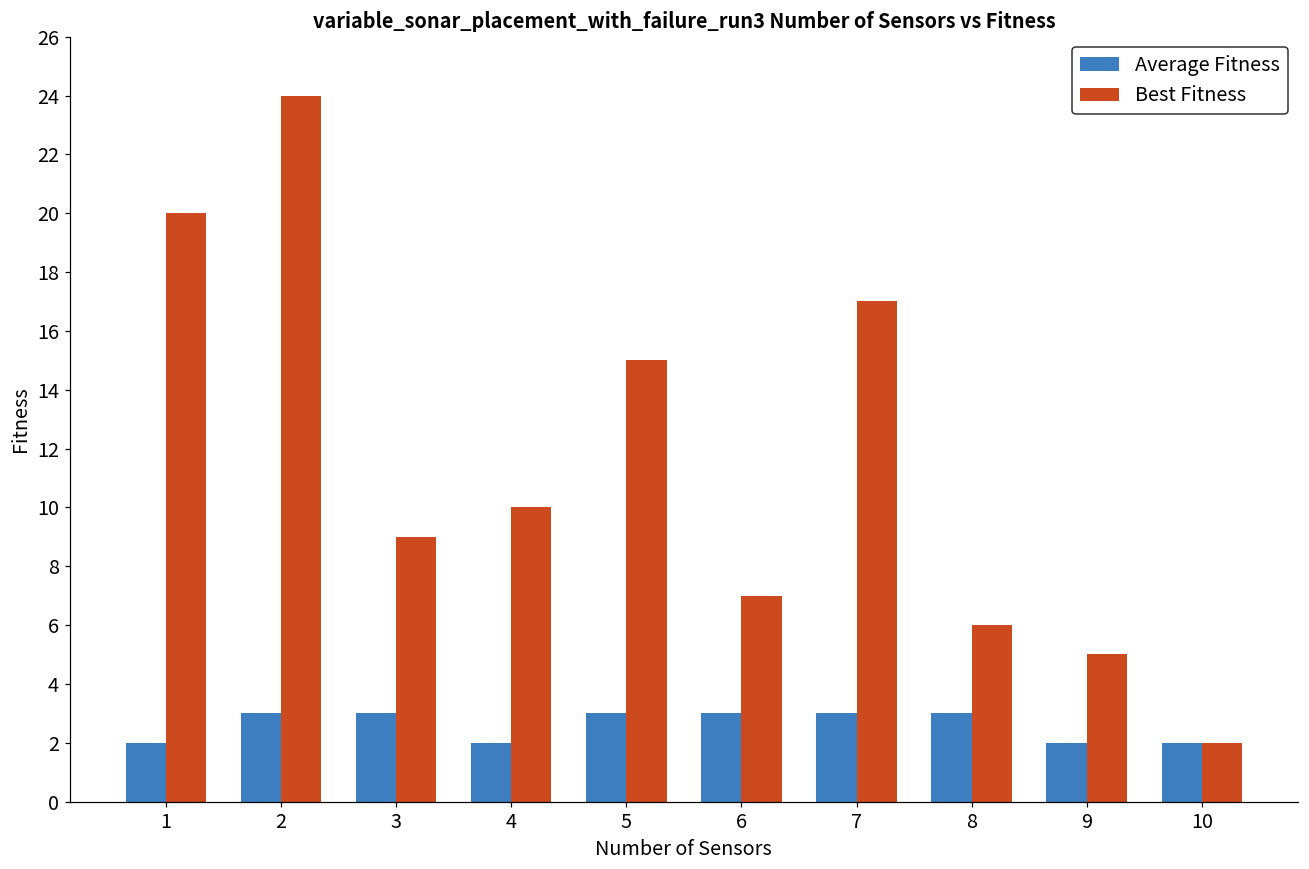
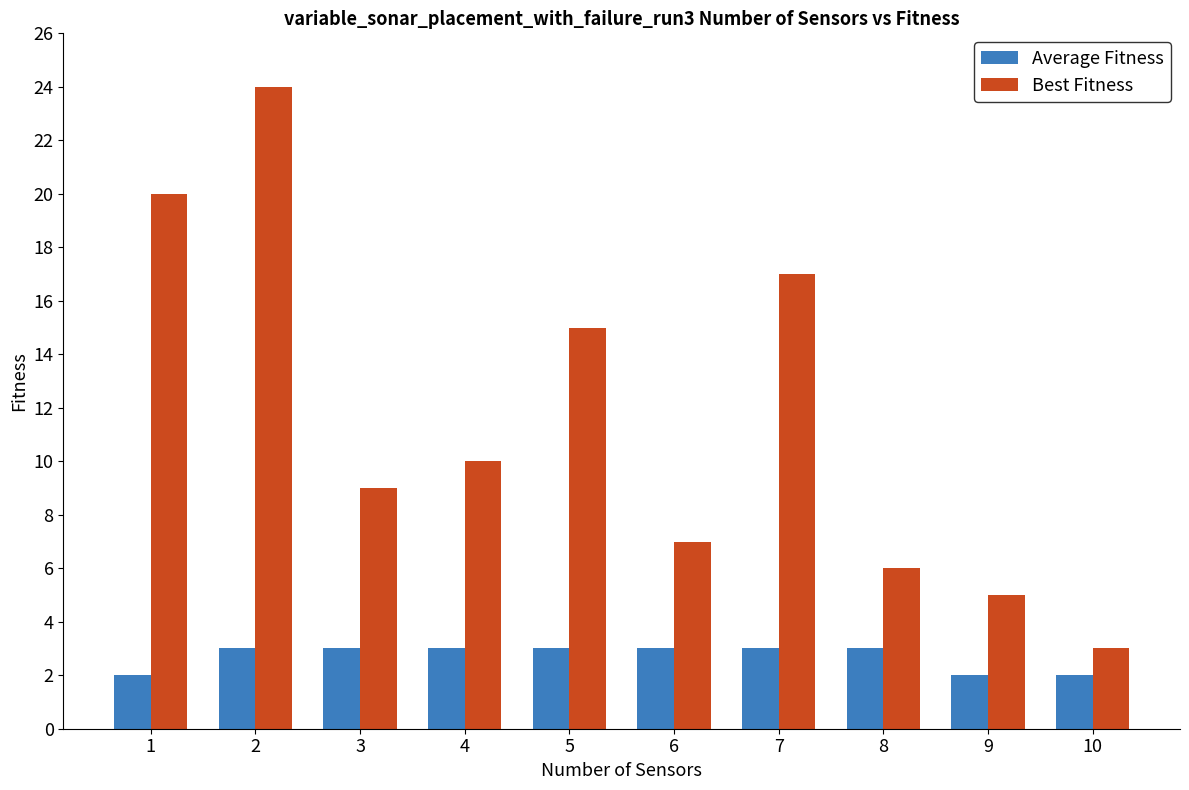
Average Fitness, 4: 2 -> 3
Best Fitness, 10: 2 -> 3
